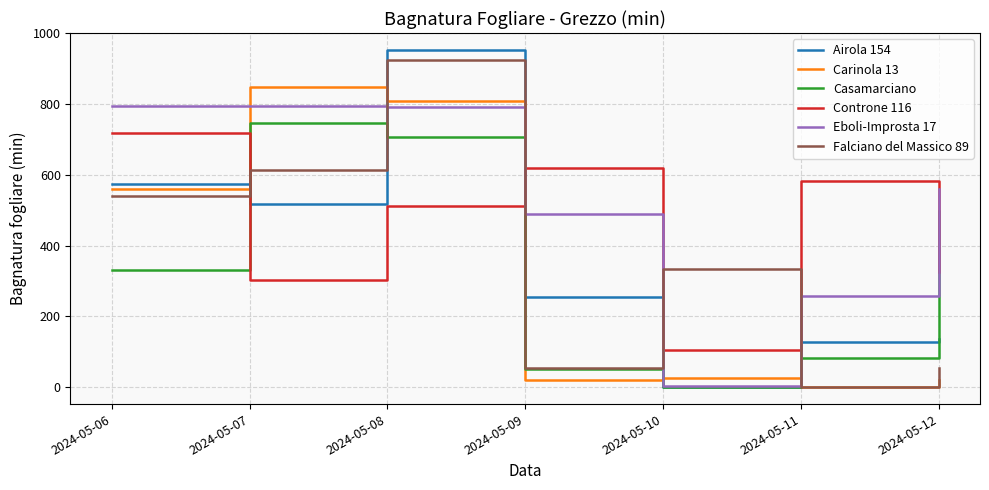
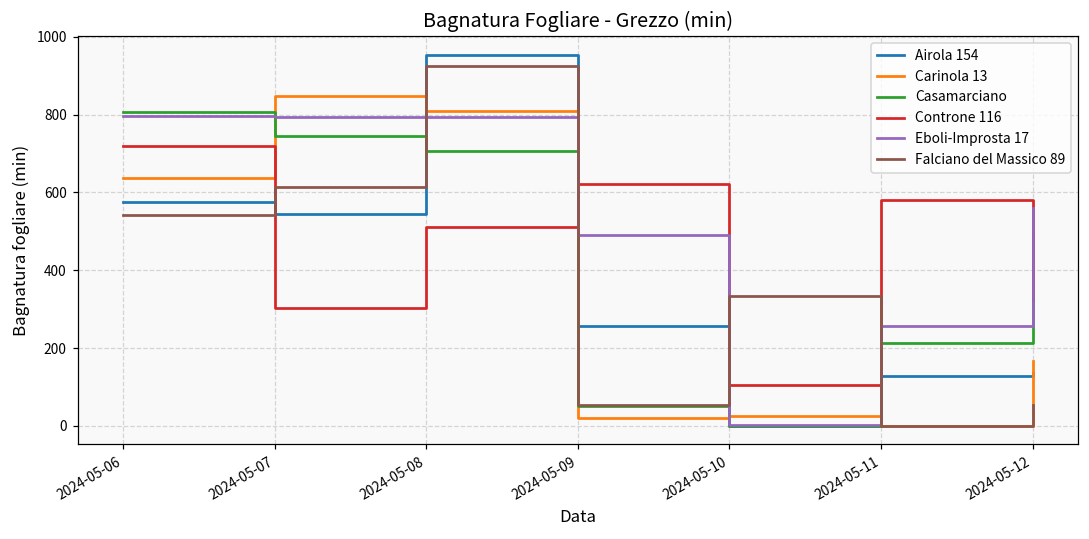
Carinola 13, 2024-05-06: 560 -> 640
Casamarciano, 2024-05-06: 330 -> 810
Airola 154, 2024-05-07: 520 -> 540
Casamarciano, 2024-05-11: 80 -> 210
Carinola 13, 2024-05-12: 20 -> 170
